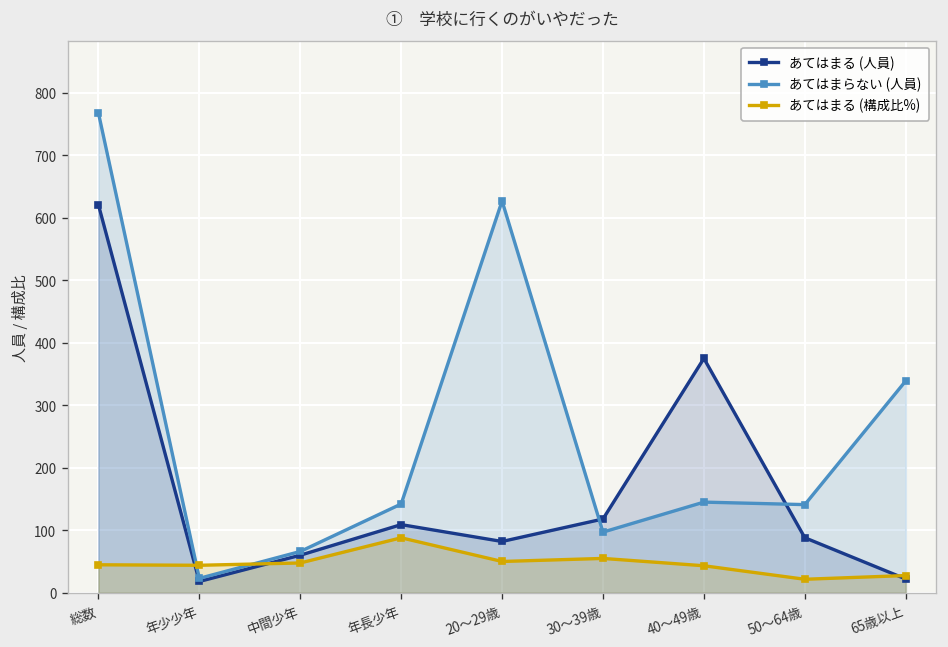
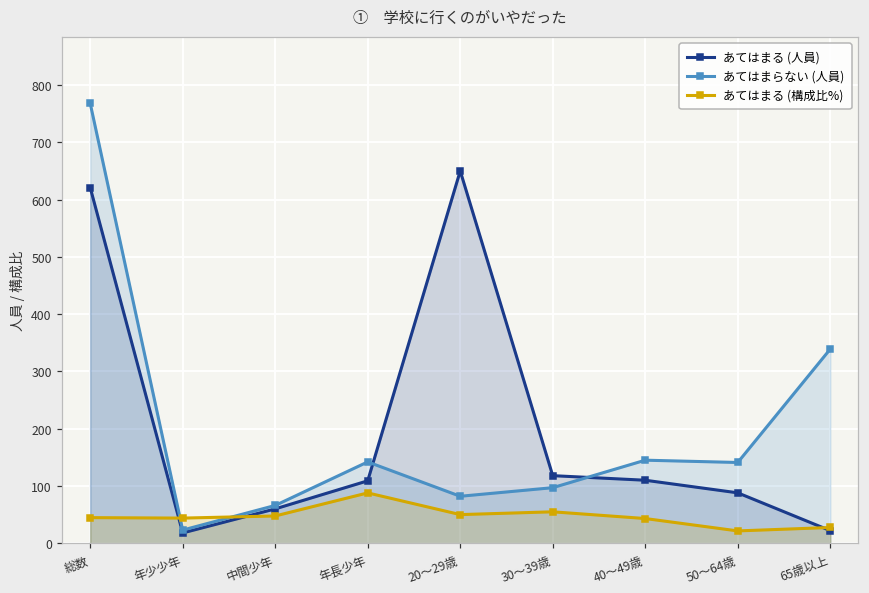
あてはまる (人員), 20～29歳: 80 -> 650
あてはまらない (人員), 20～29歳: 630 -> 80
あてはまる (人員), 40～49歳: 380 -> 110
